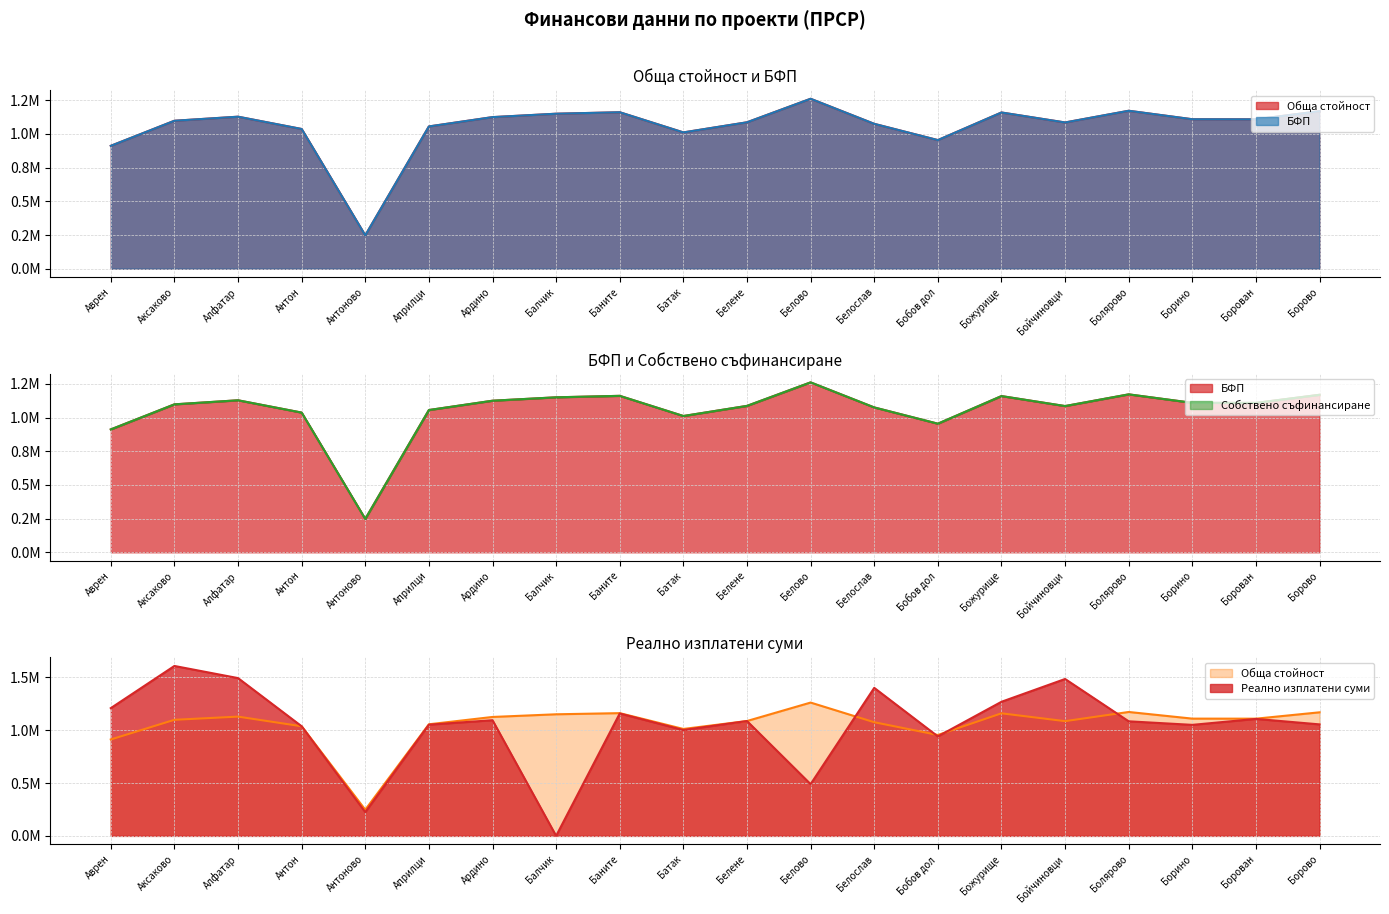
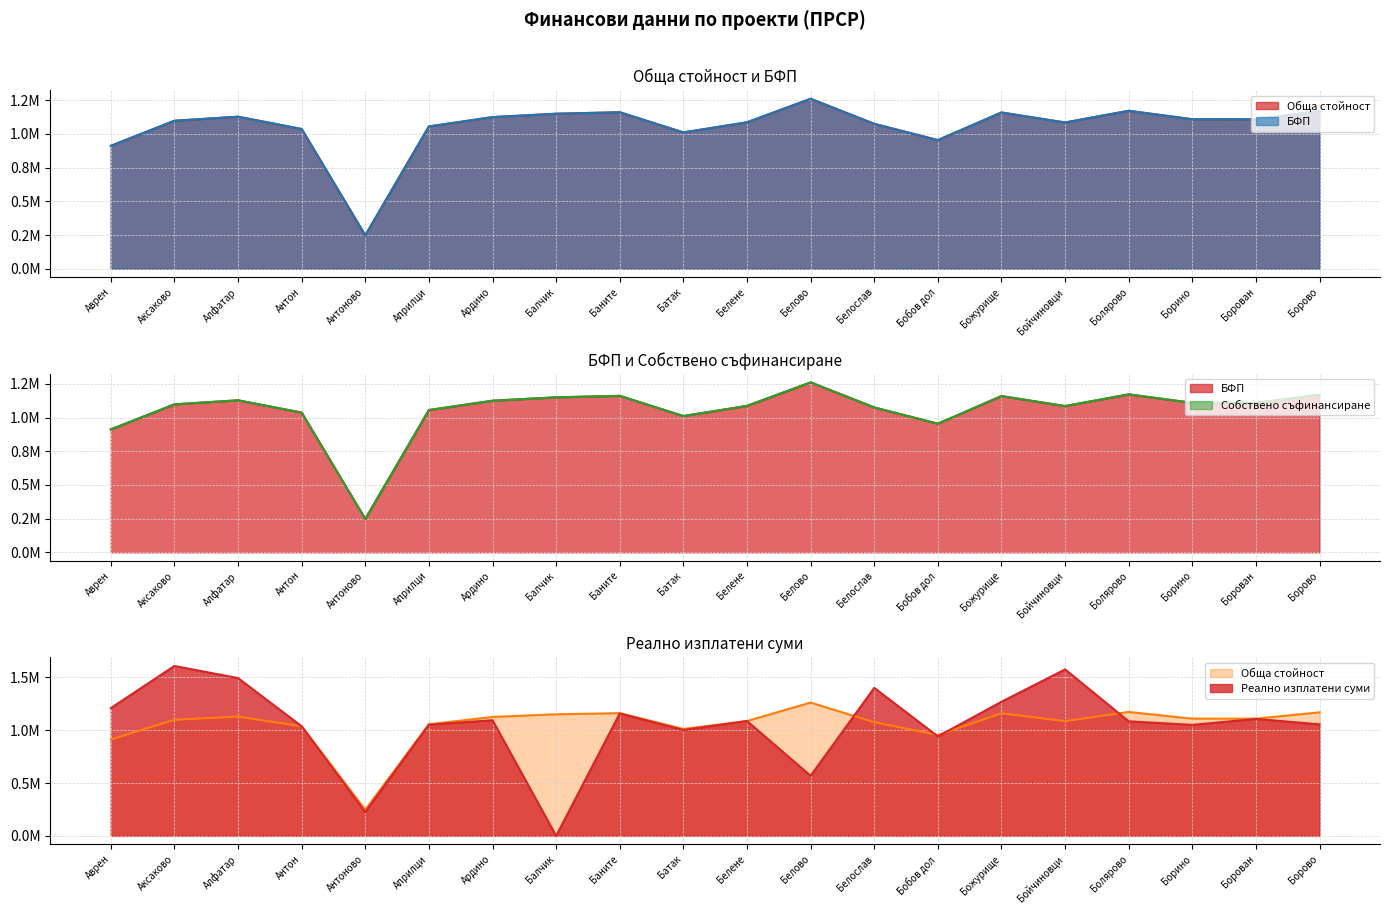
Реално изплатени суми, Реално изплатени суми, Белово: 490000 -> 570000
Реално изплатени суми, Реално изплатени суми, Бойчиновци: 1480000 -> 1580000
